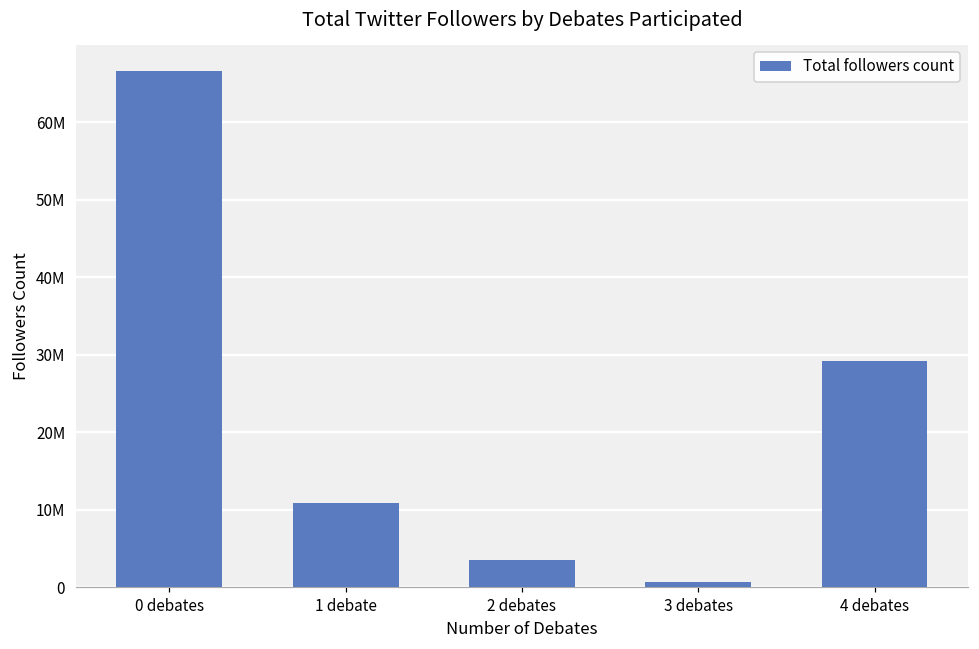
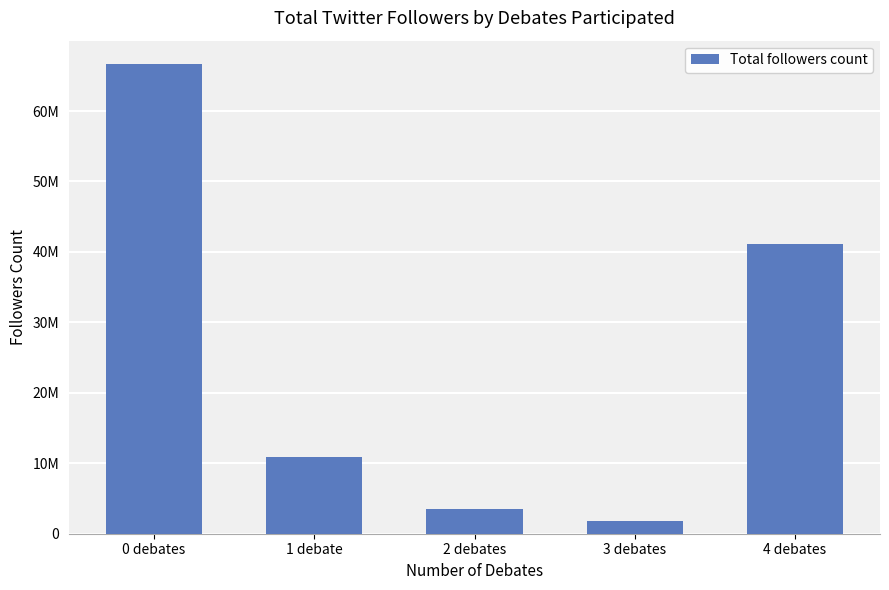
3 debates: 1000000 -> 2000000
4 debates: 29000000 -> 41000000
